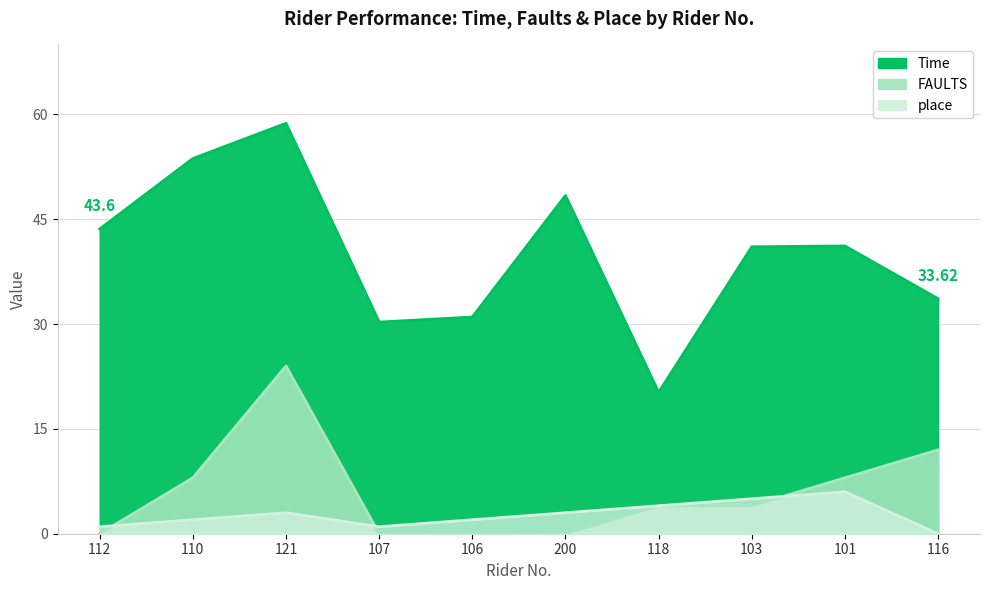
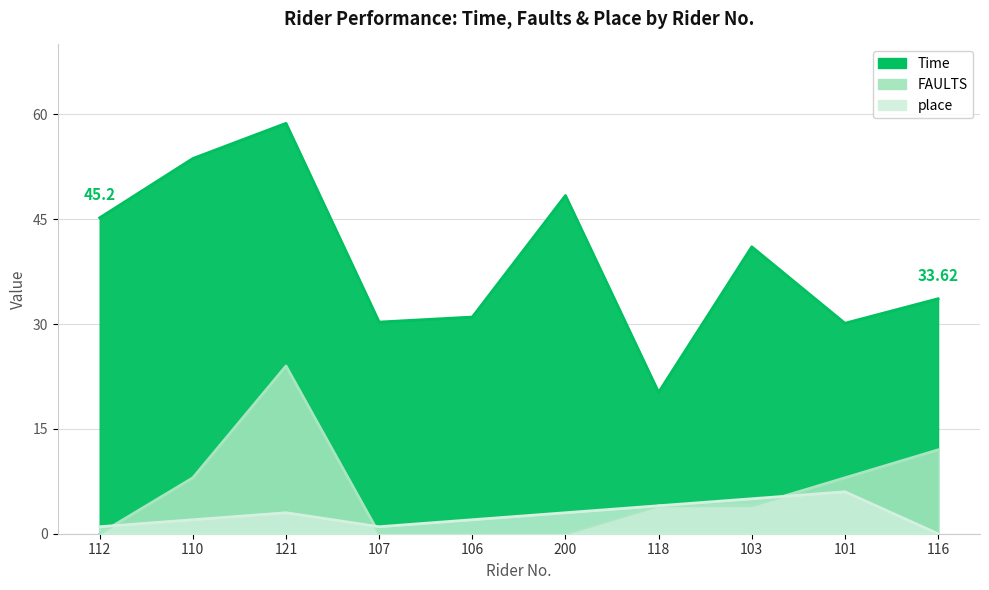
Time, 112: 43.6 -> 45.2
Time, 101: 41 -> 30
